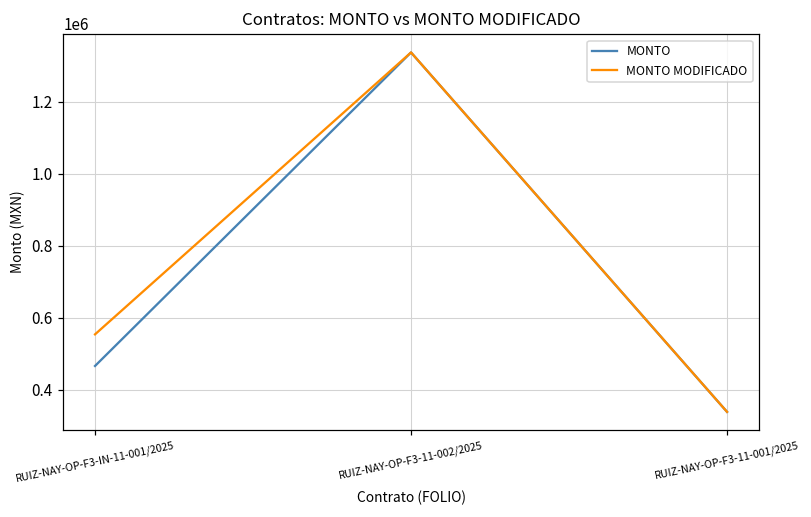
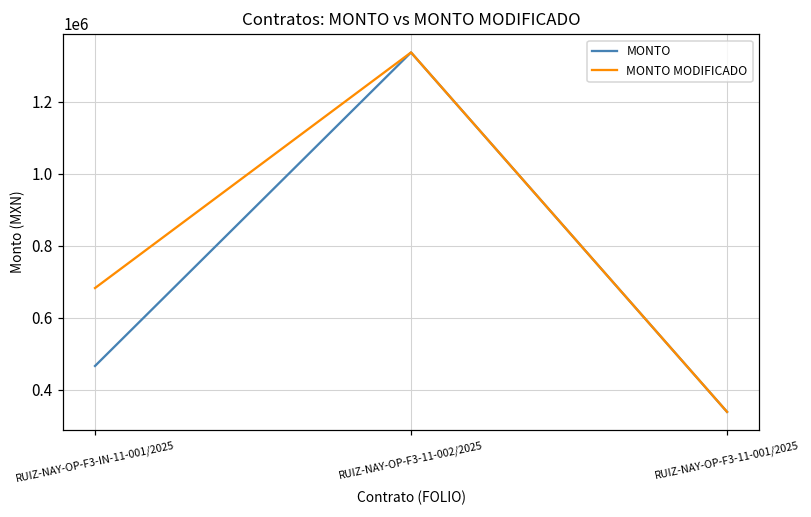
MONTO MODIFICADO, RUIZ-NAY-OP-F3-IN-11-001/2025: 550000 -> 680000
